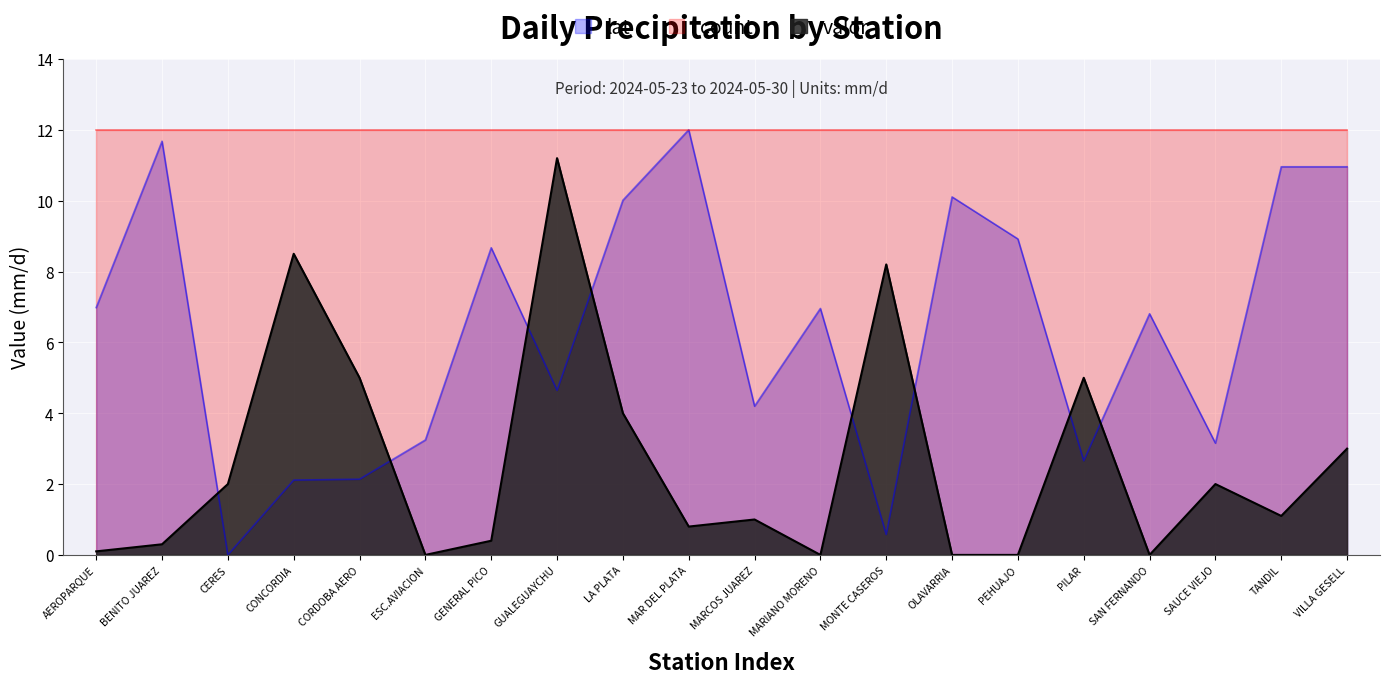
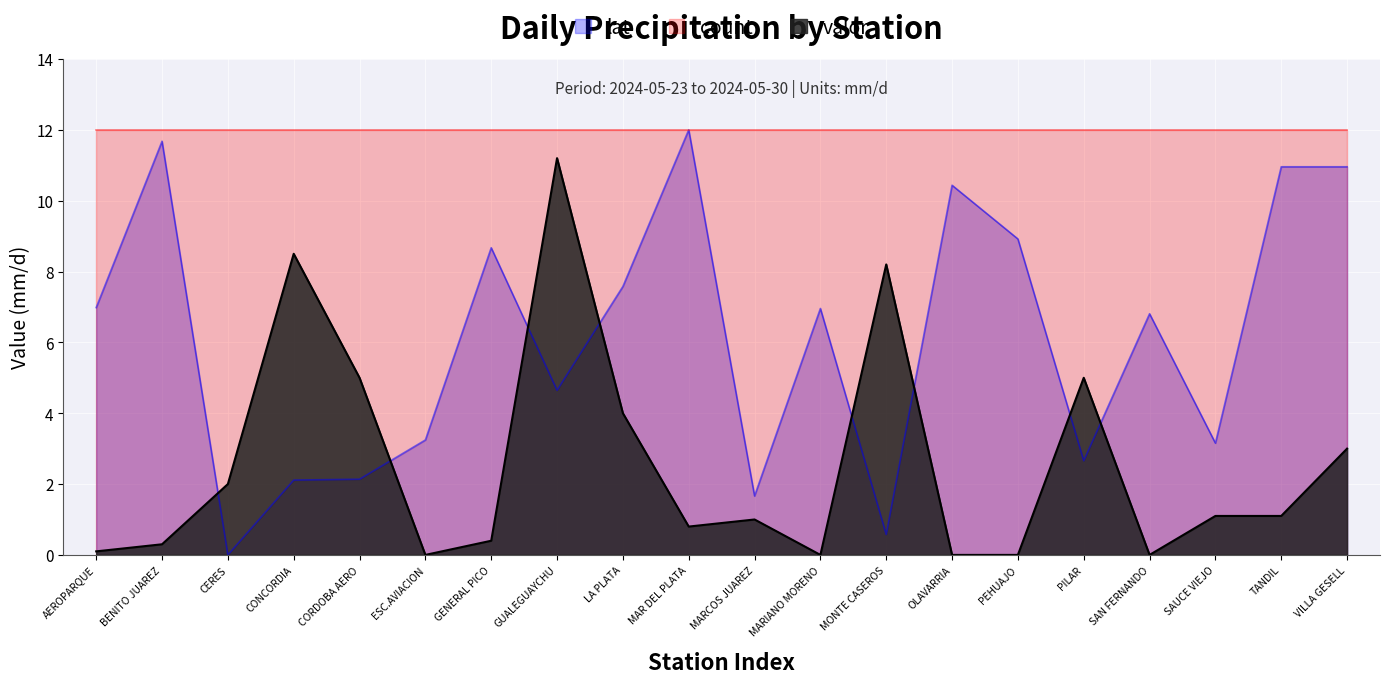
lat, LA PLATA: 10.0 -> 7.6
lat, MARCOS JUAREZ: 4.2 -> 1.7
lat, OLAVARRIA: 10.1 -> 10.4
valor, SAUCE VIEJO: 2.0 -> 1.1
